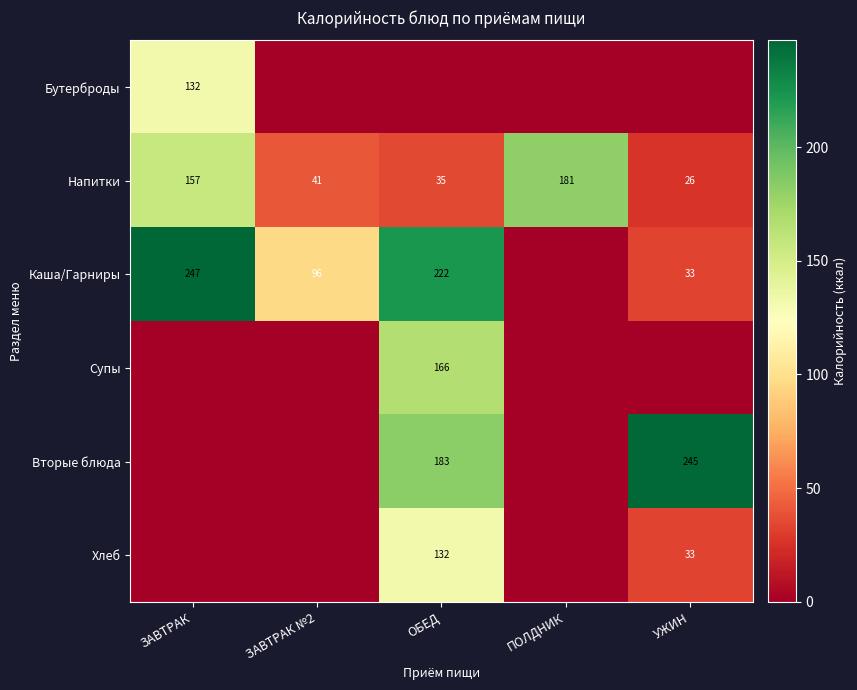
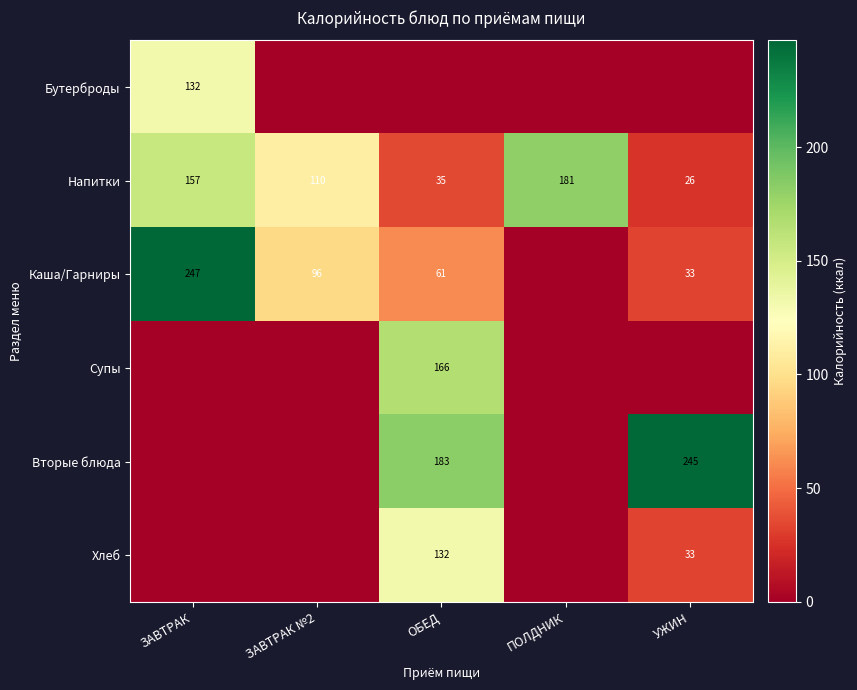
Напитки, ЗАВТРАК №2: 41 -> 110
Каша/Гарниры, ОБЕД: 222 -> 61
